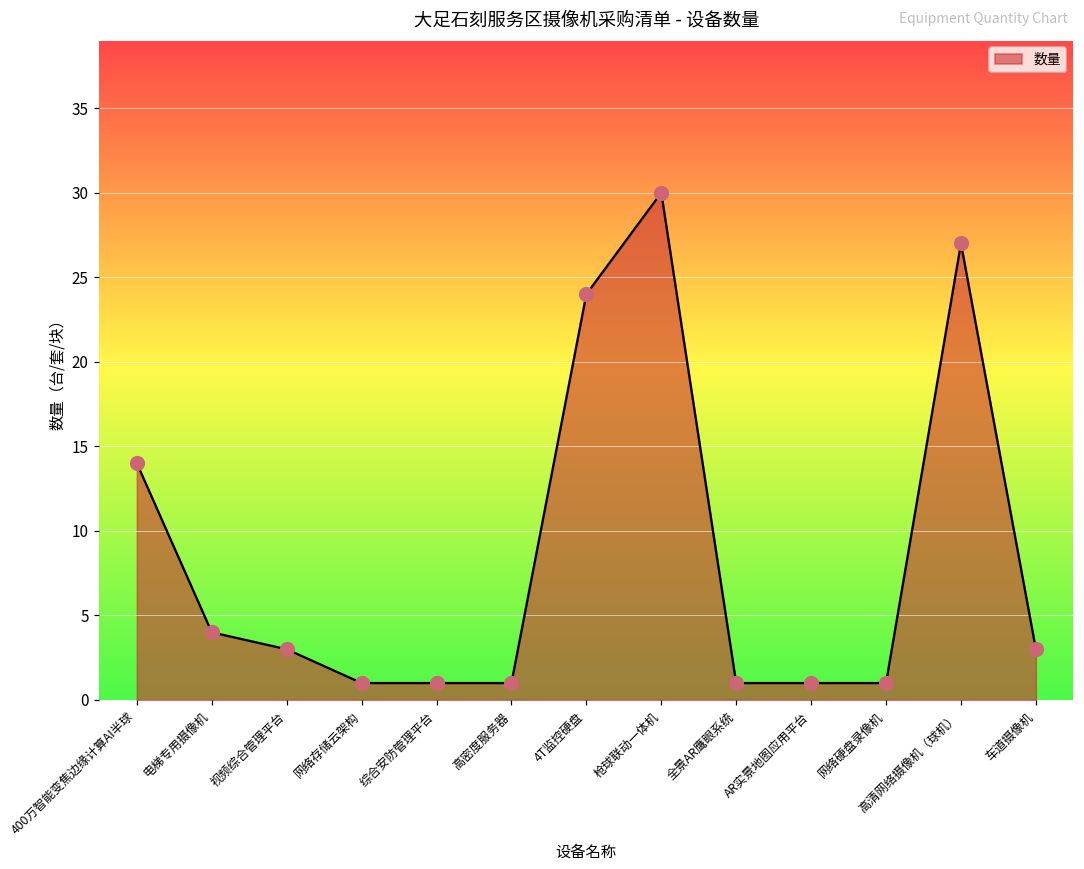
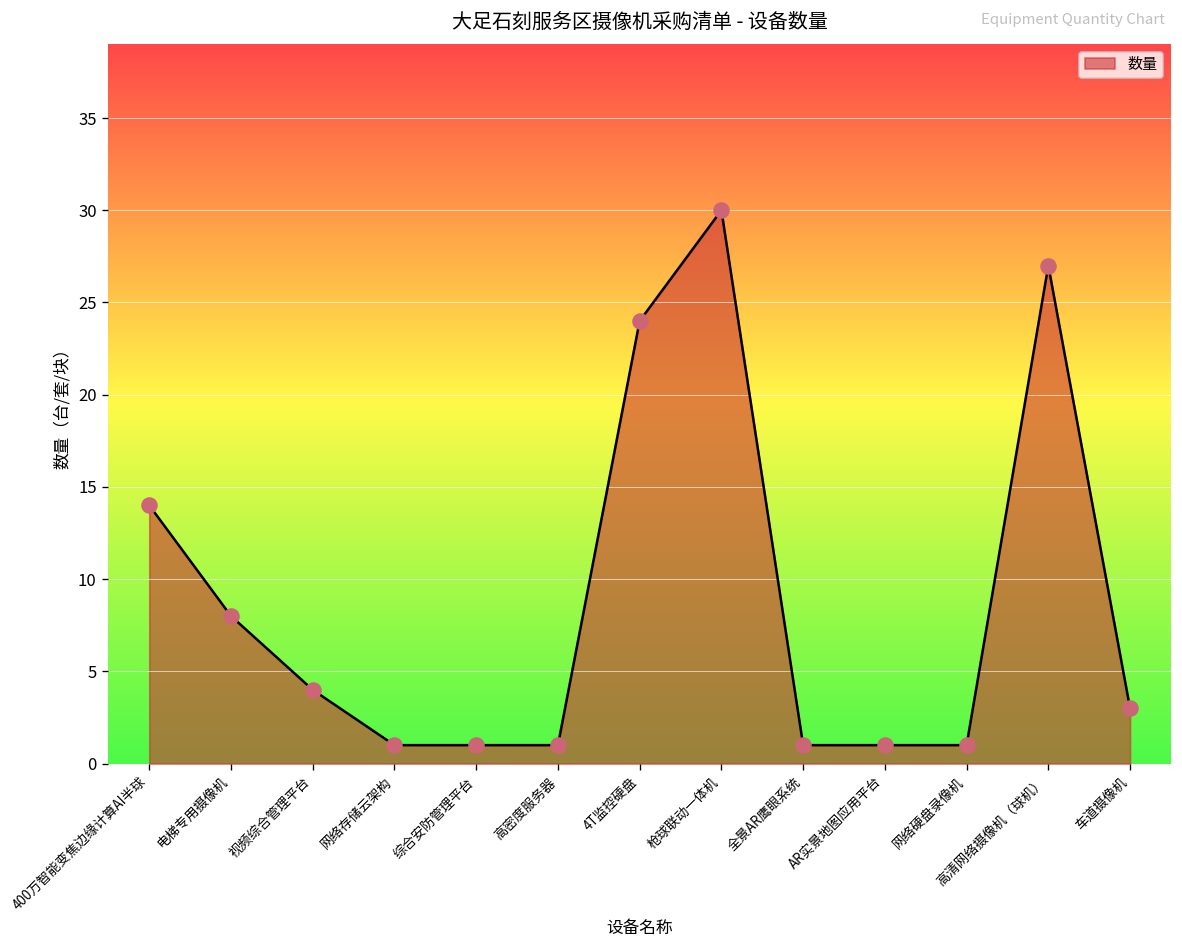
电梯专用摄像机: 4 -> 8
视频综合管理平台: 3 -> 4
